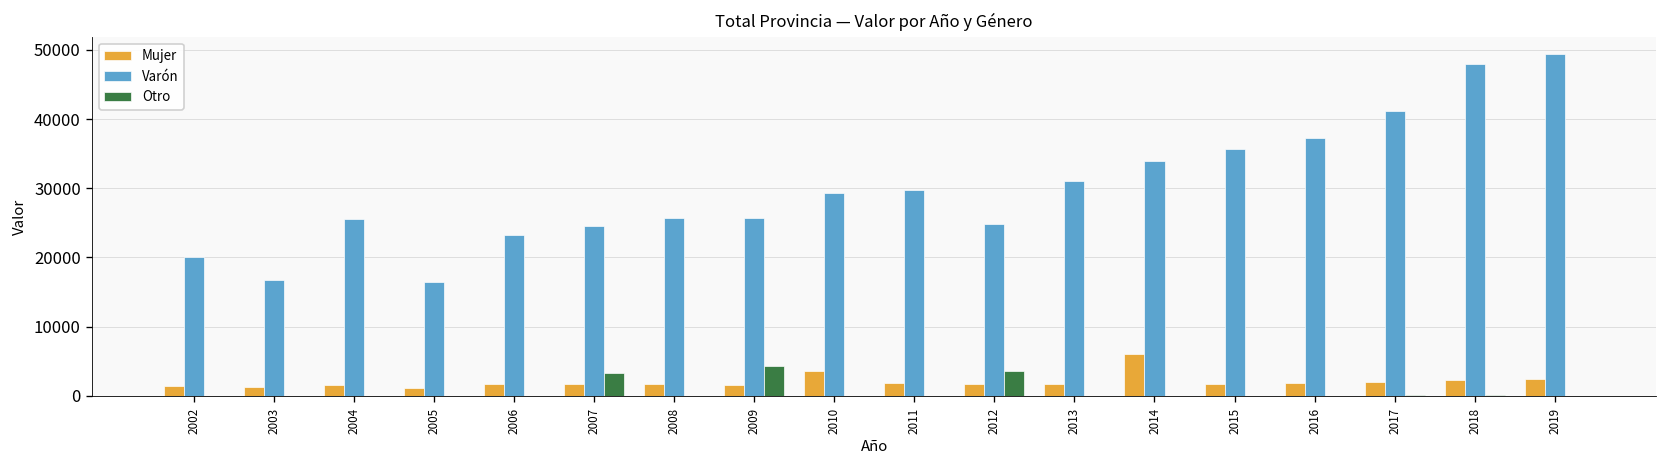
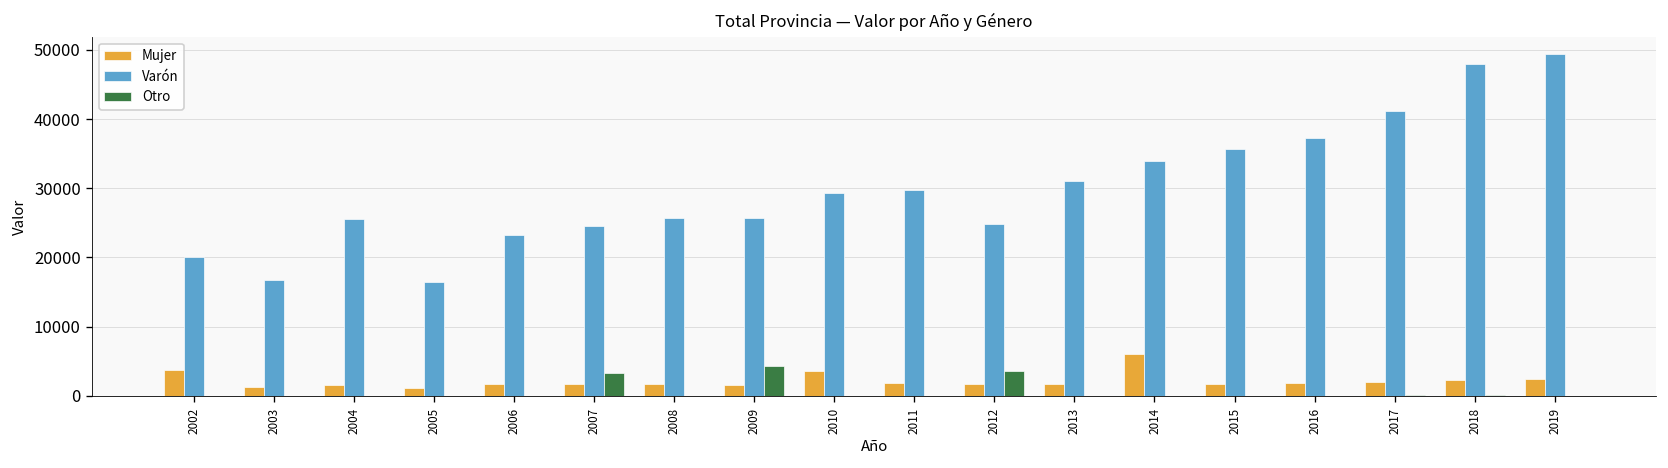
Mujer, 2002: 1000 -> 4000
